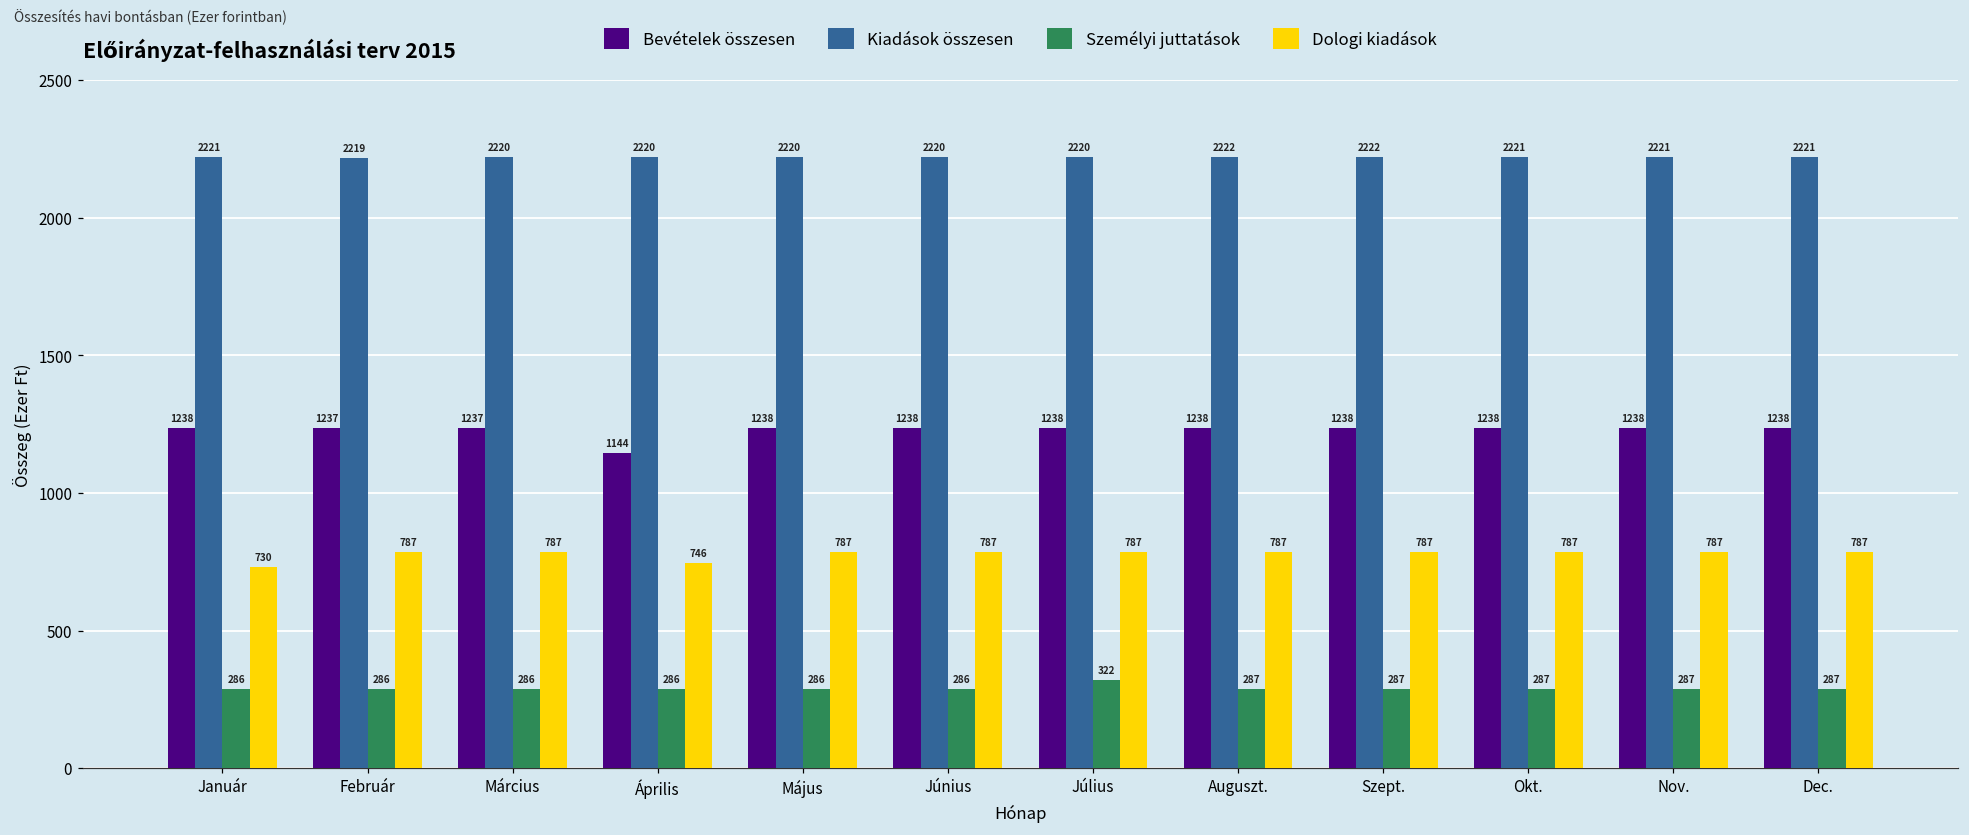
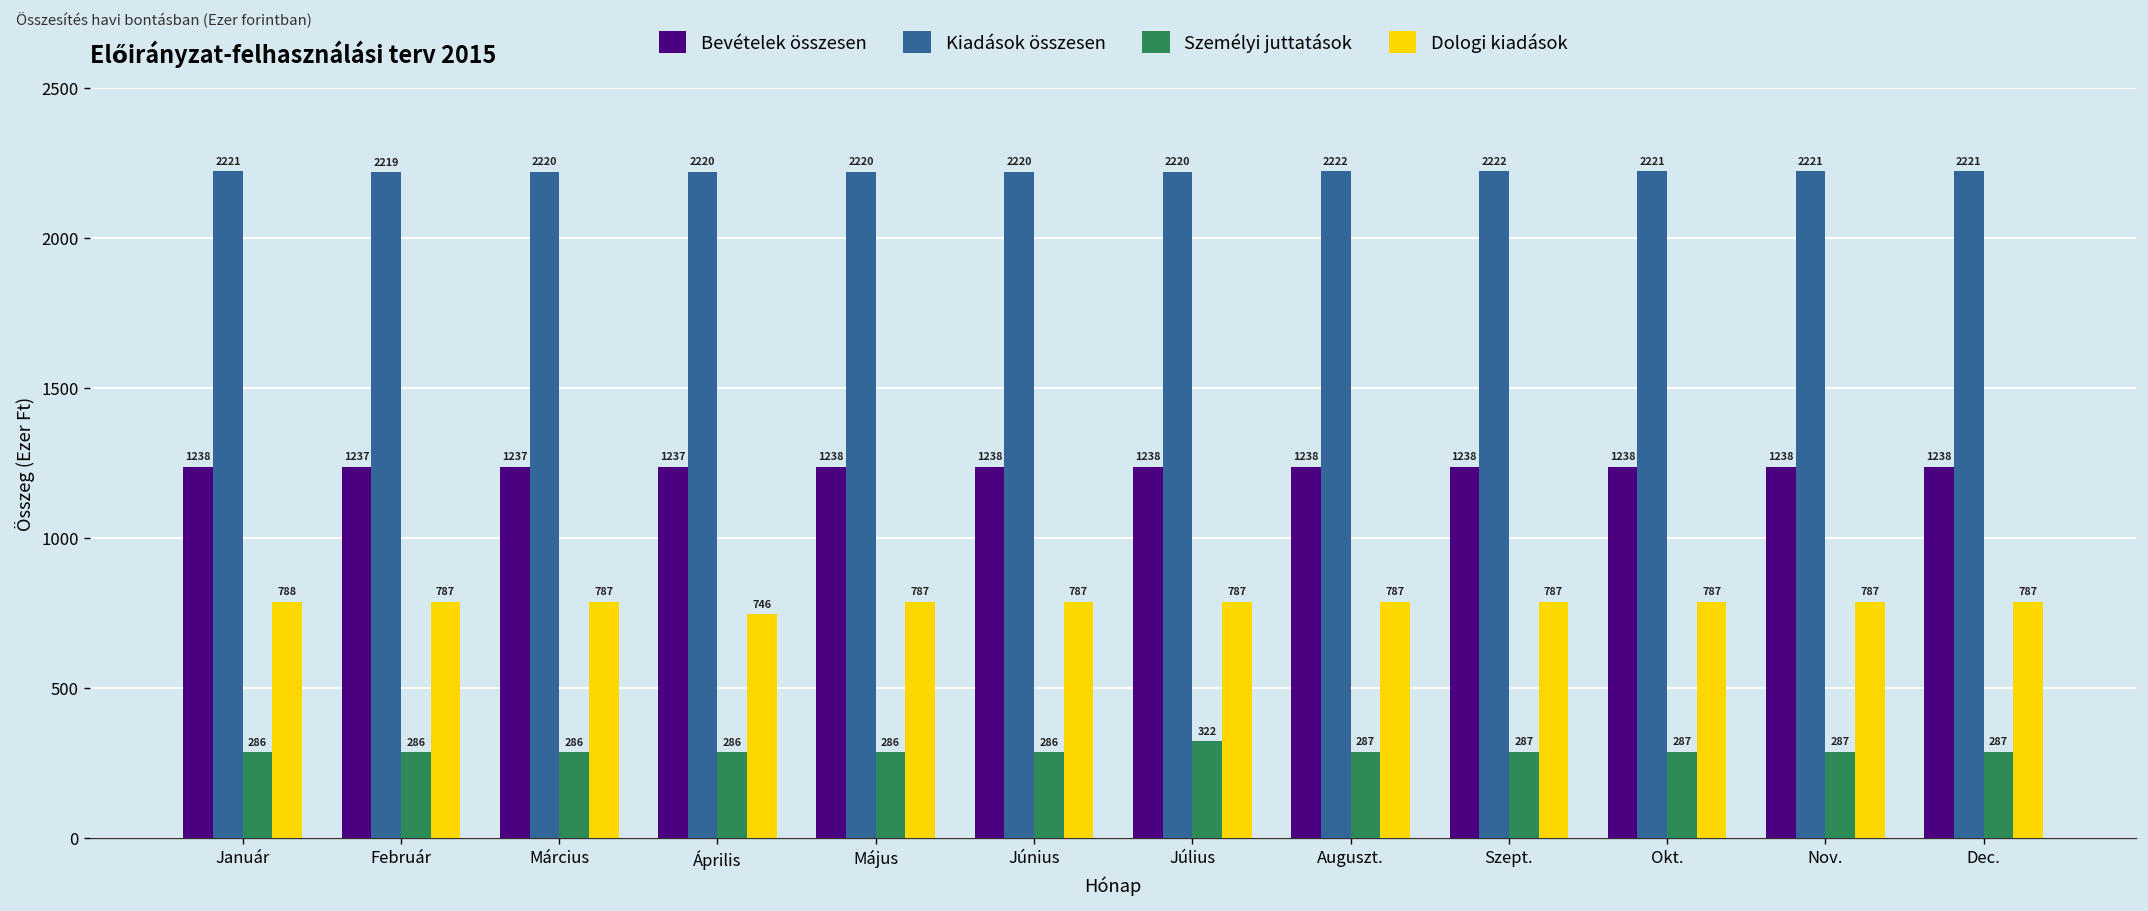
Dologi kiadások, Január: 730 -> 788
Bevételek összesen, Április: 1144 -> 1237
